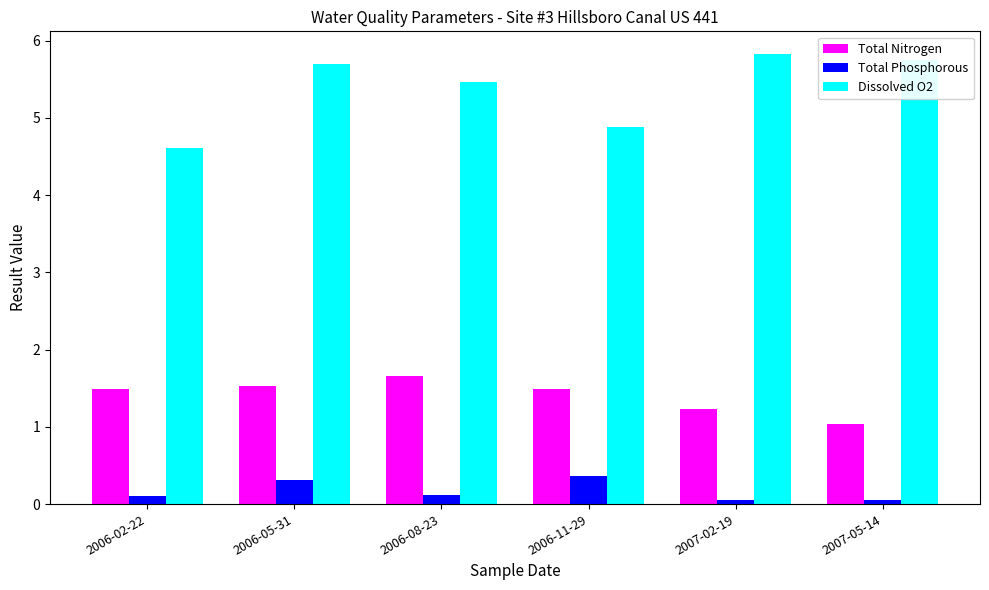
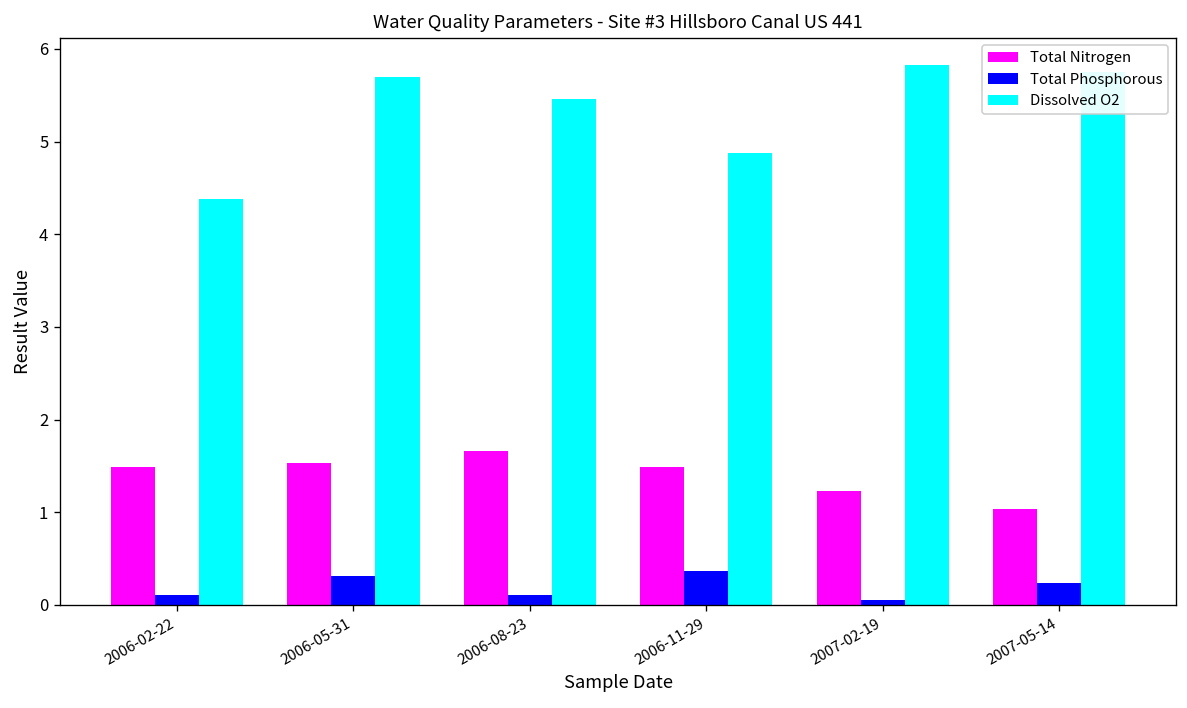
Dissolved O2, 2006-02-22: 4.6 -> 4.4
Total Phosphorous, 2007-05-14: 0.1 -> 0.2
